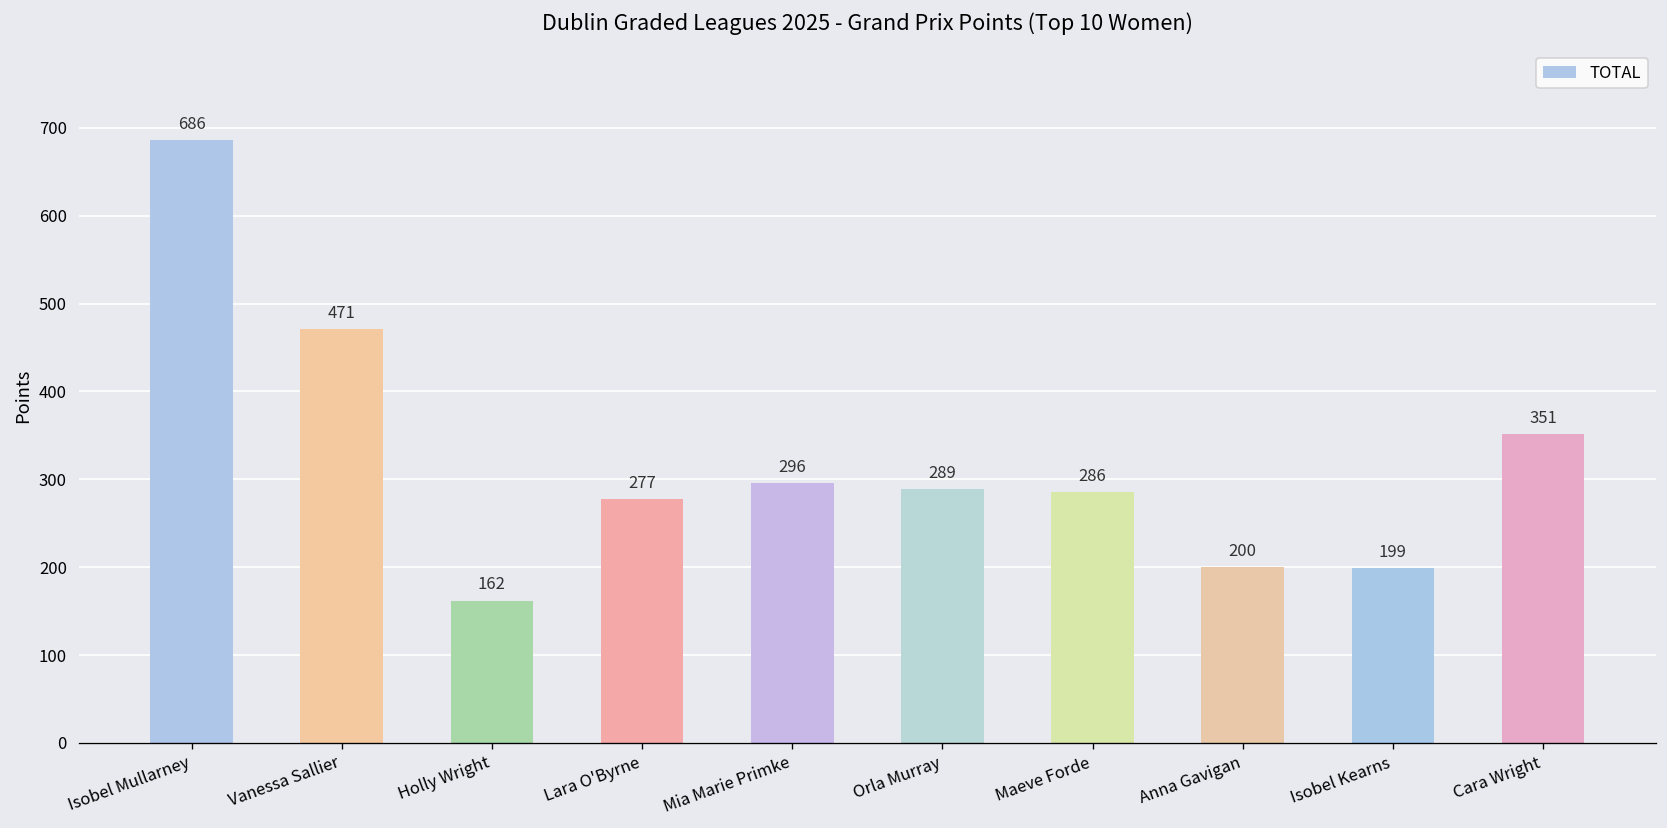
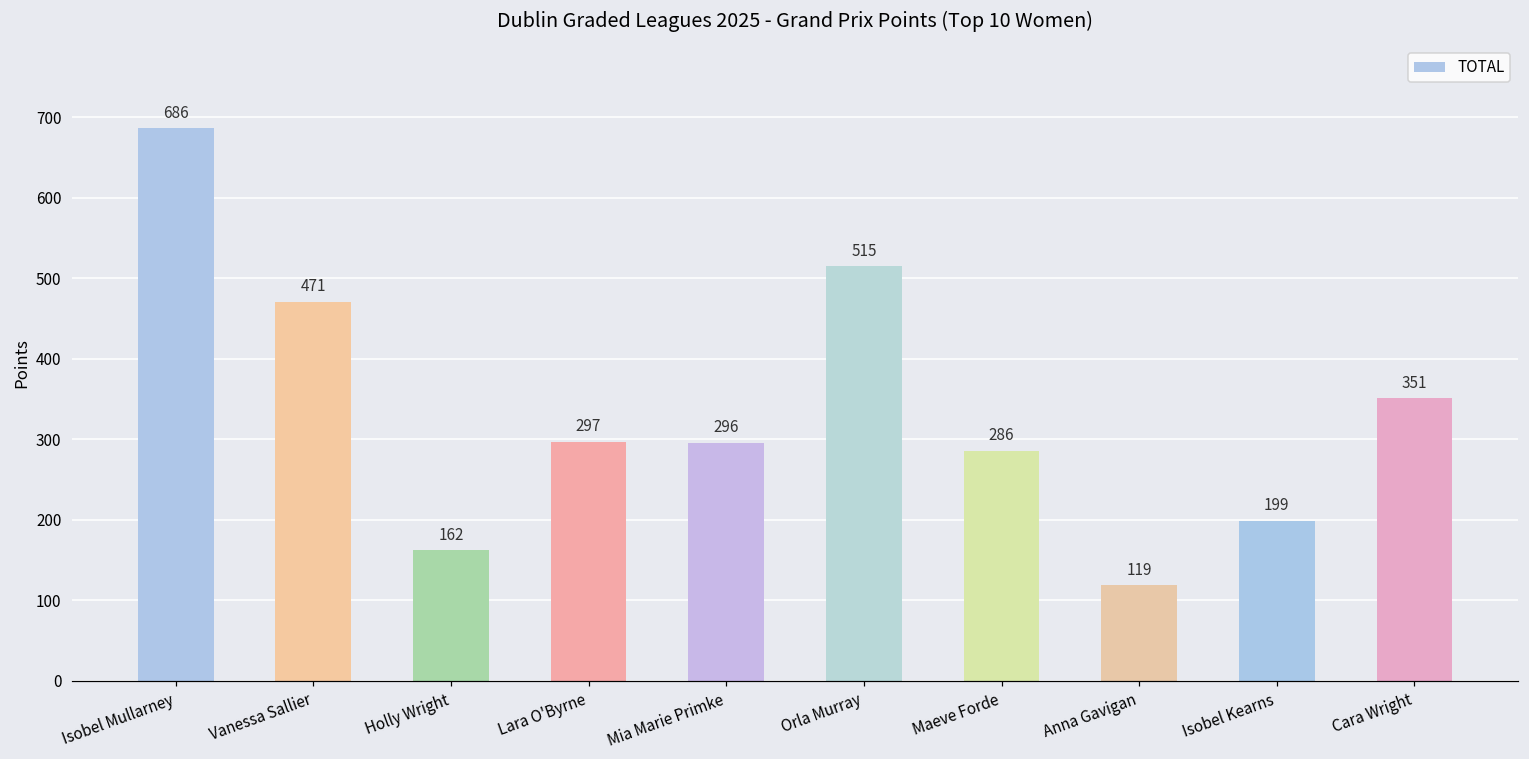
Lara O'Byrne: 277 -> 297
Orla Murray: 289 -> 515
Anna Gavigan: 200 -> 119
